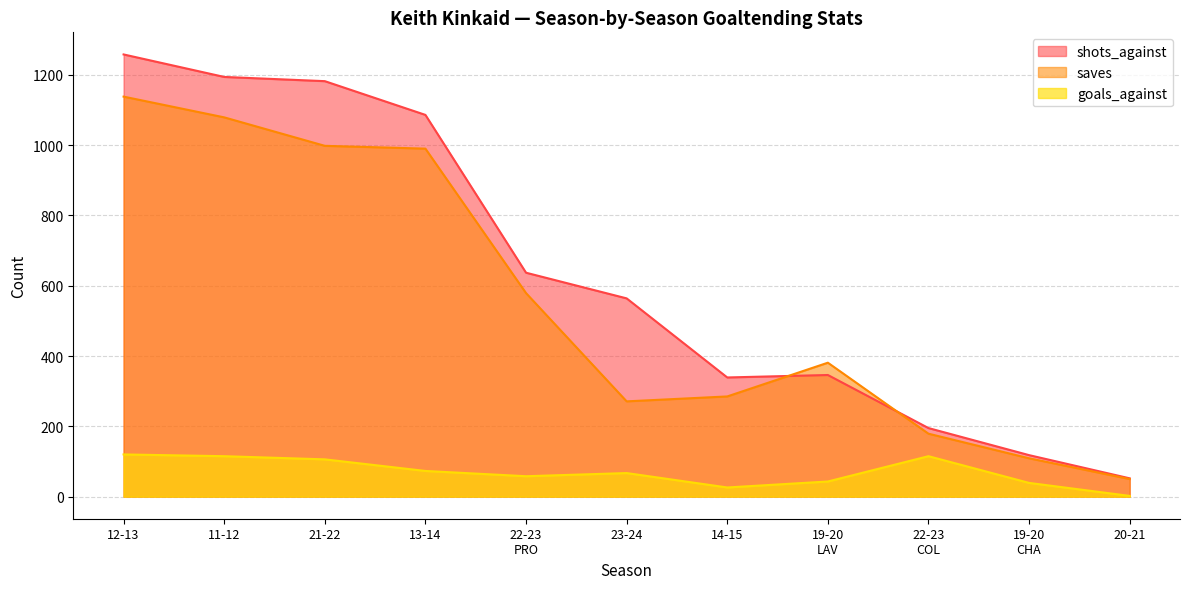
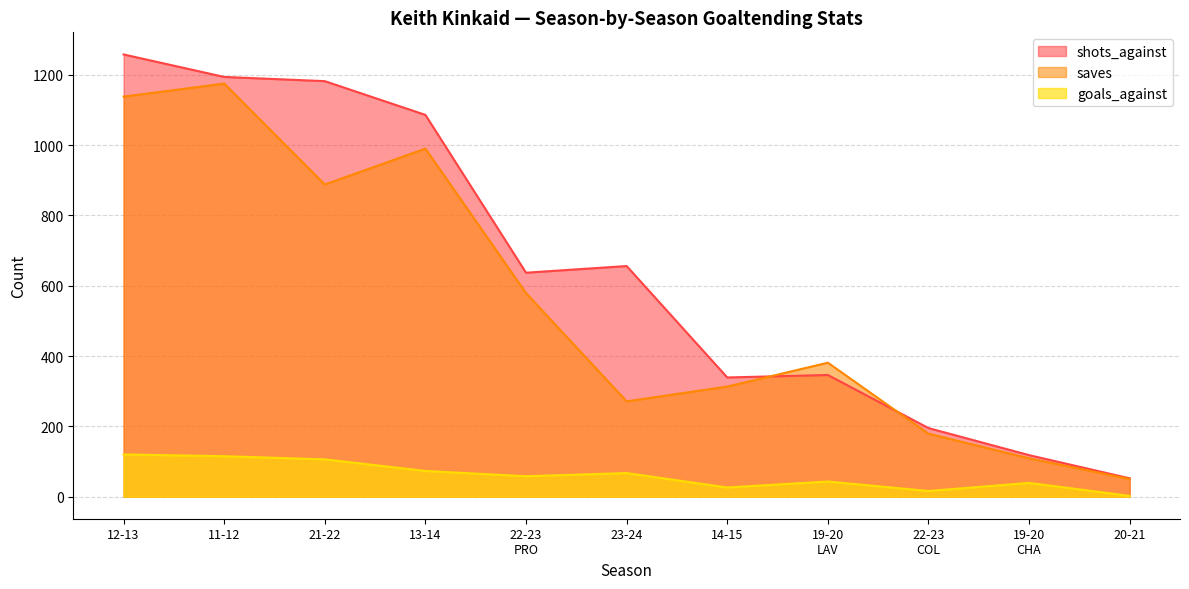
saves, 11-12: 1080 -> 1180
saves, 21-22: 1000 -> 890
shots_against, 23-24: 560 -> 660
saves, 14-15: 290 -> 310
goals_against, 22-23 COL: 120 -> 20
